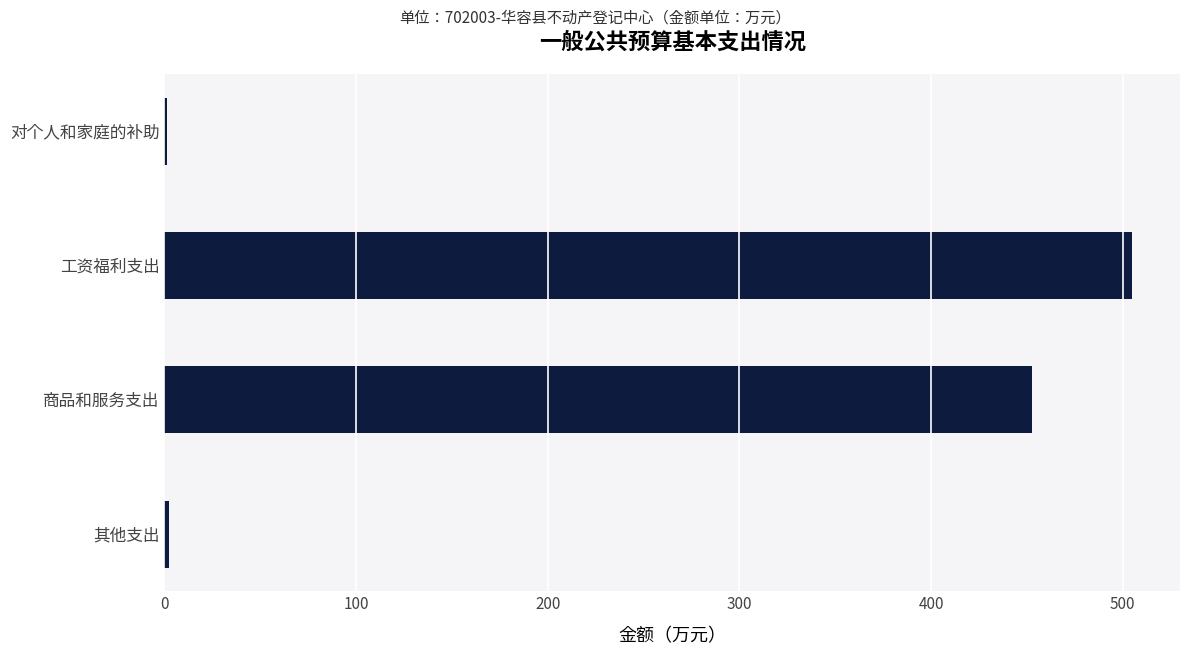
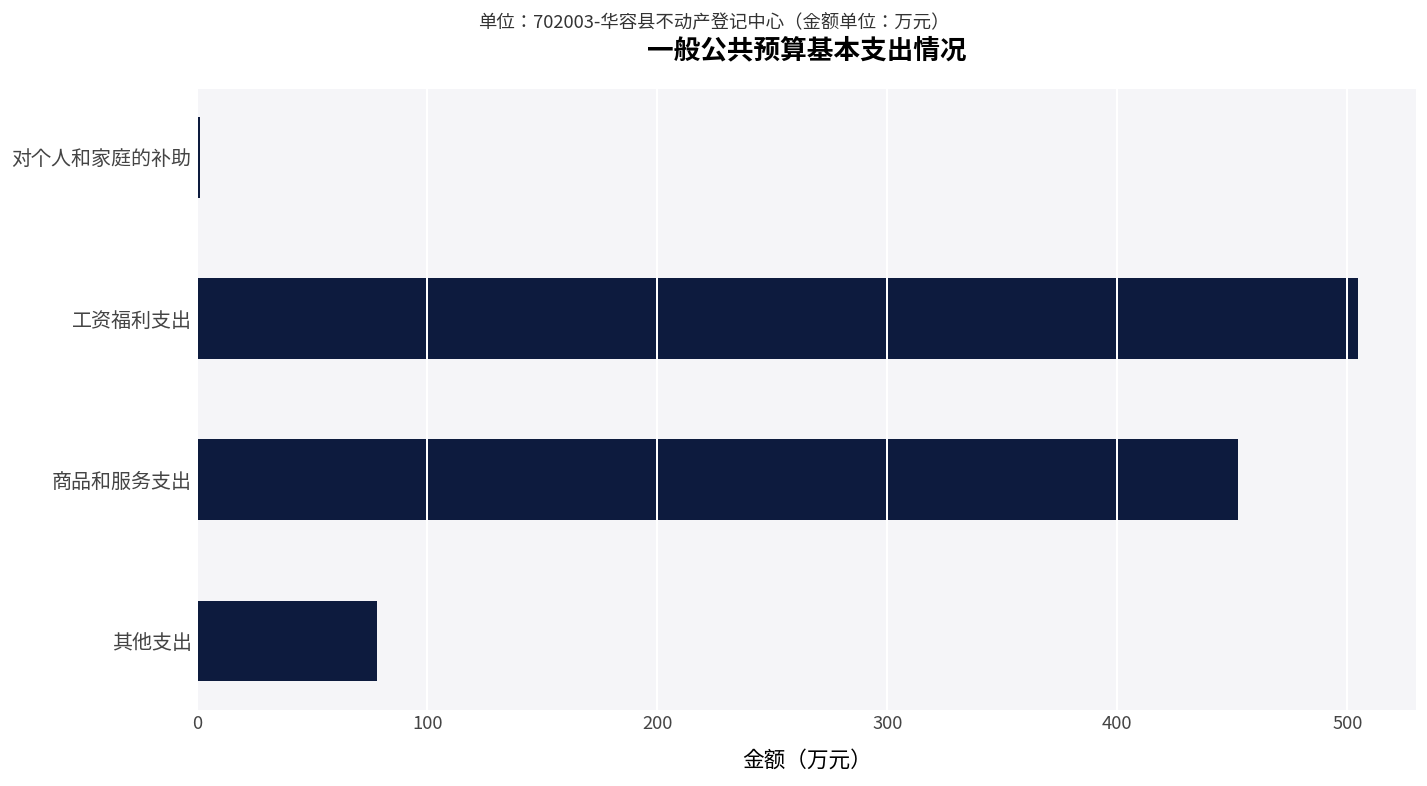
其他支出: 2 -> 78
